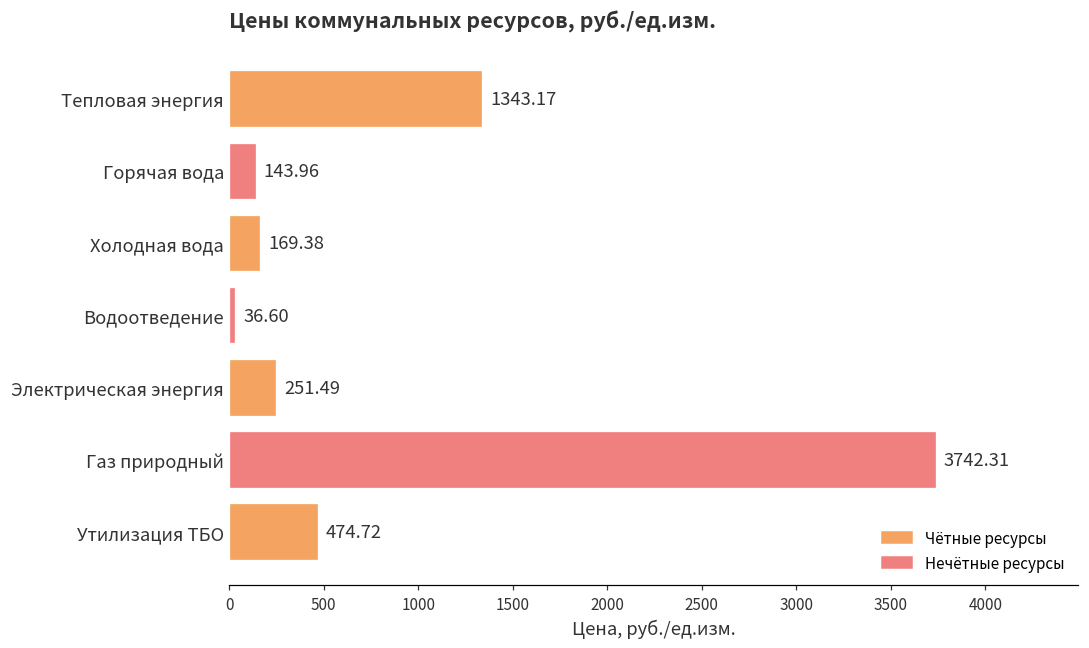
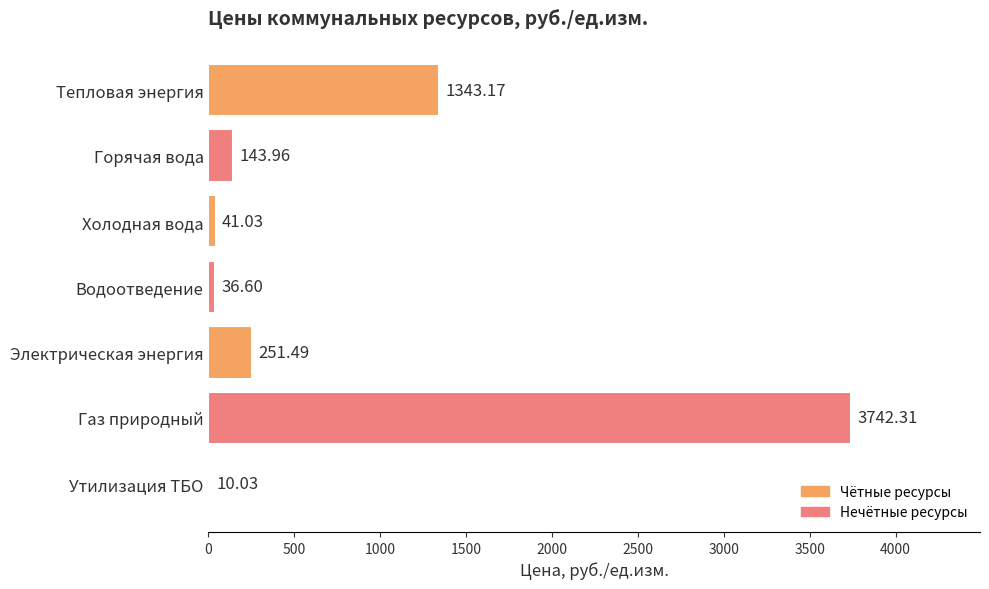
Холодная вода: 169.38 -> 41.03
Утилизация ТБО: 474.72 -> 10.03
